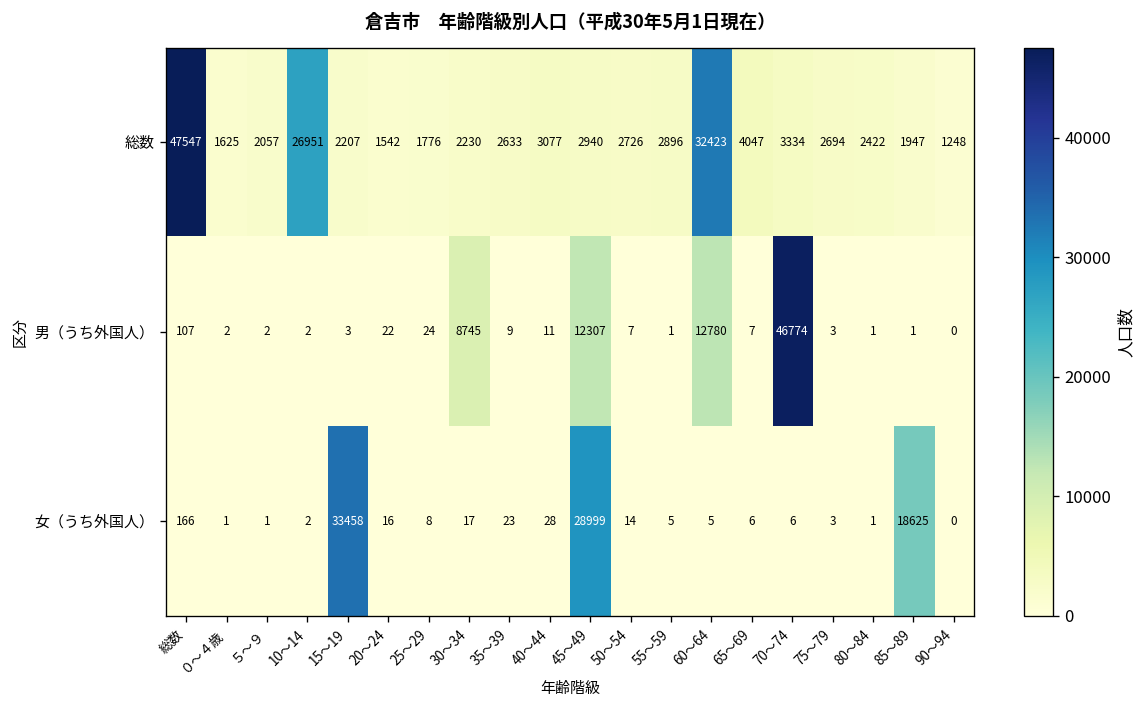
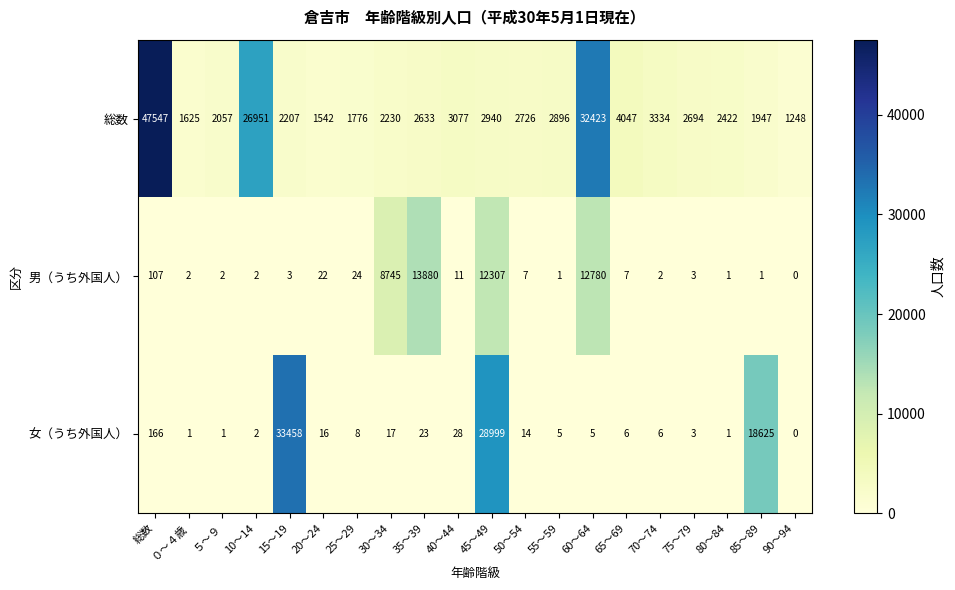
男（うち外国人）, 35～39: 9 -> 13880
男（うち外国人）, 70～74: 46774 -> 2
